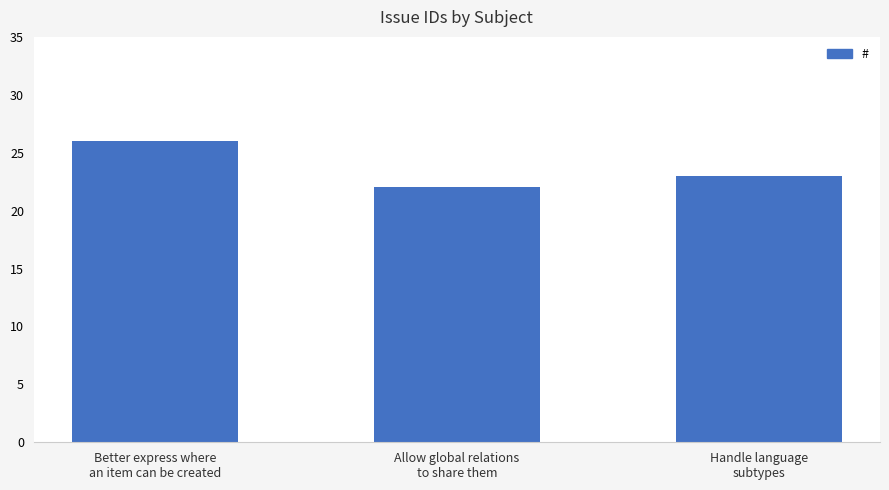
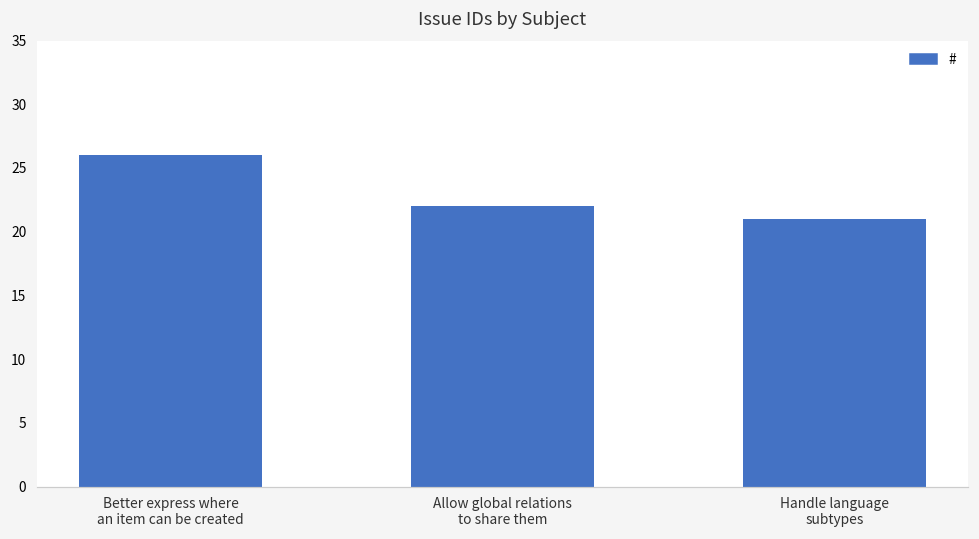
Handle language subtypes: 23 -> 21
